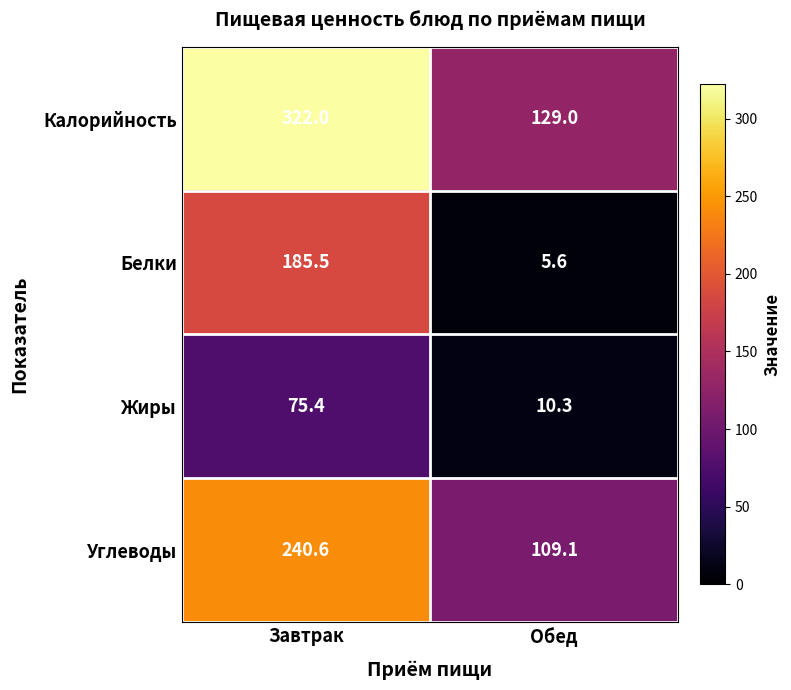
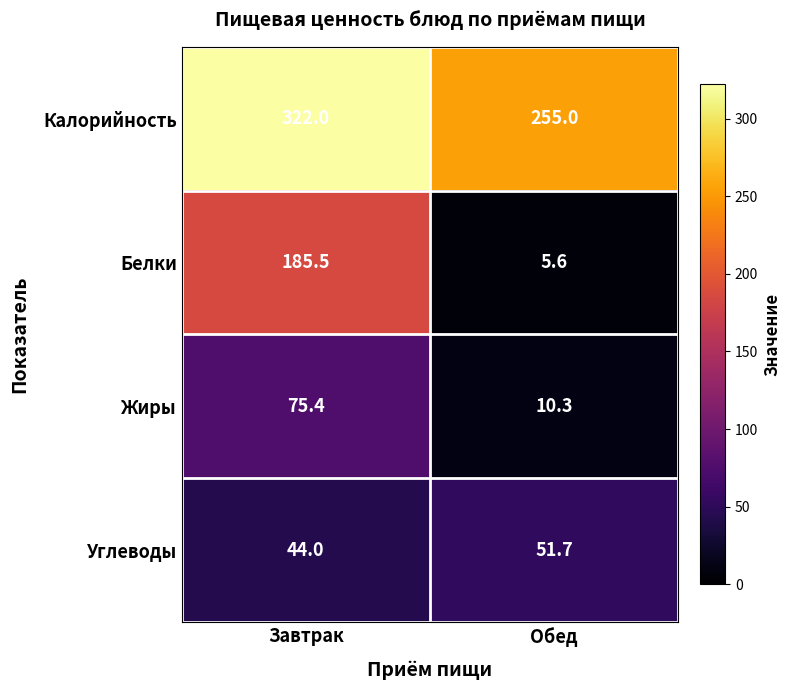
Калорийность, Обед: 129.0 -> 255.0
Углеводы, Завтрак: 240.6 -> 44.0
Углеводы, Обед: 109.1 -> 51.7
